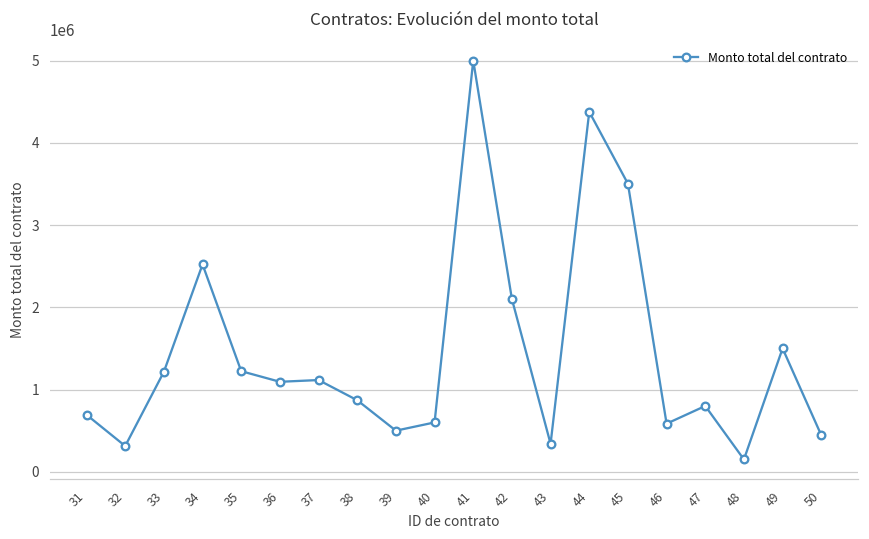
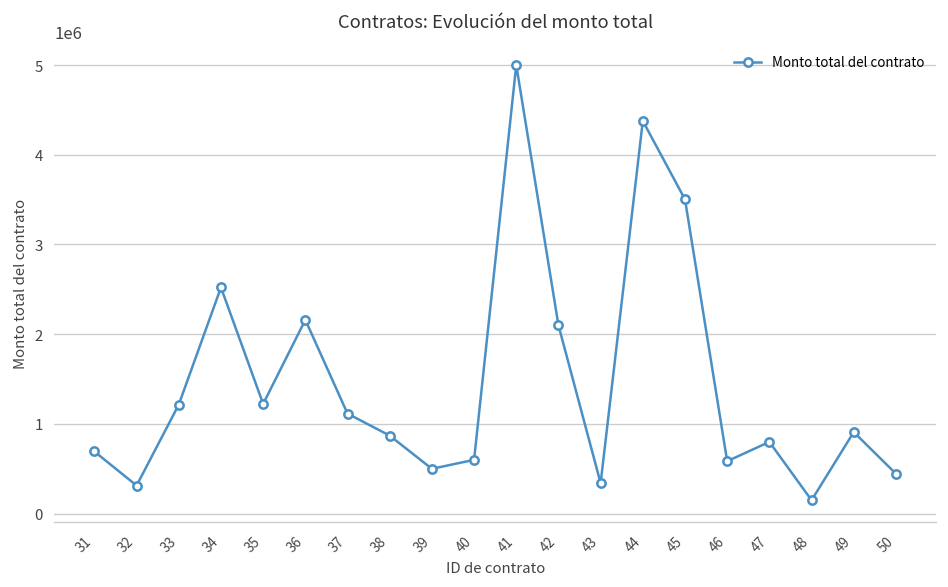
36: 1100000 -> 2200000
49: 1500000 -> 900000
